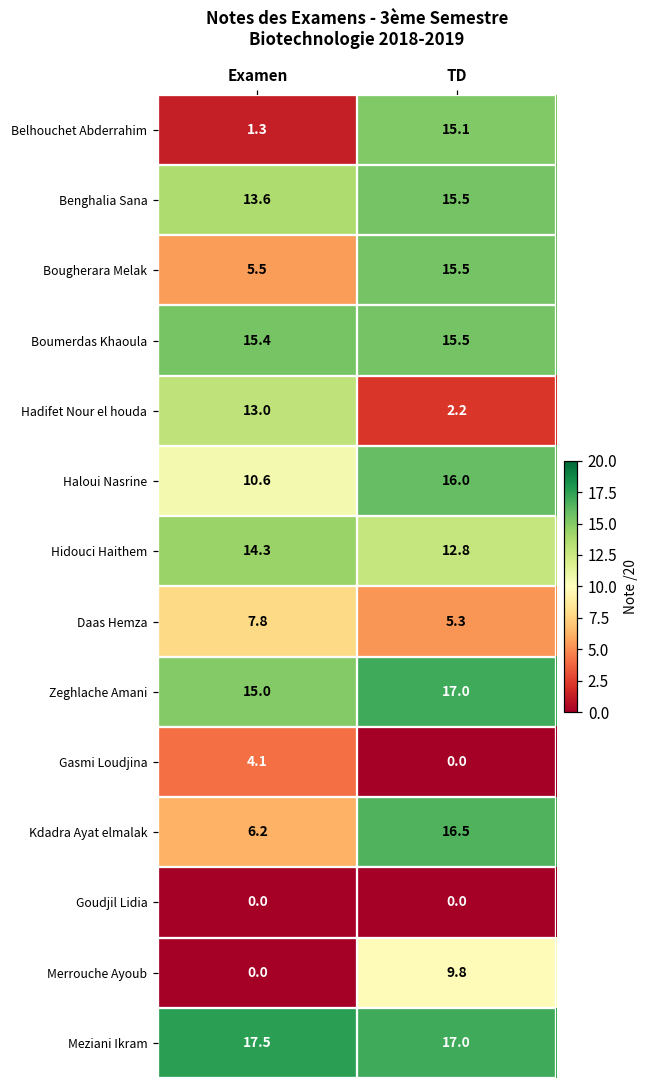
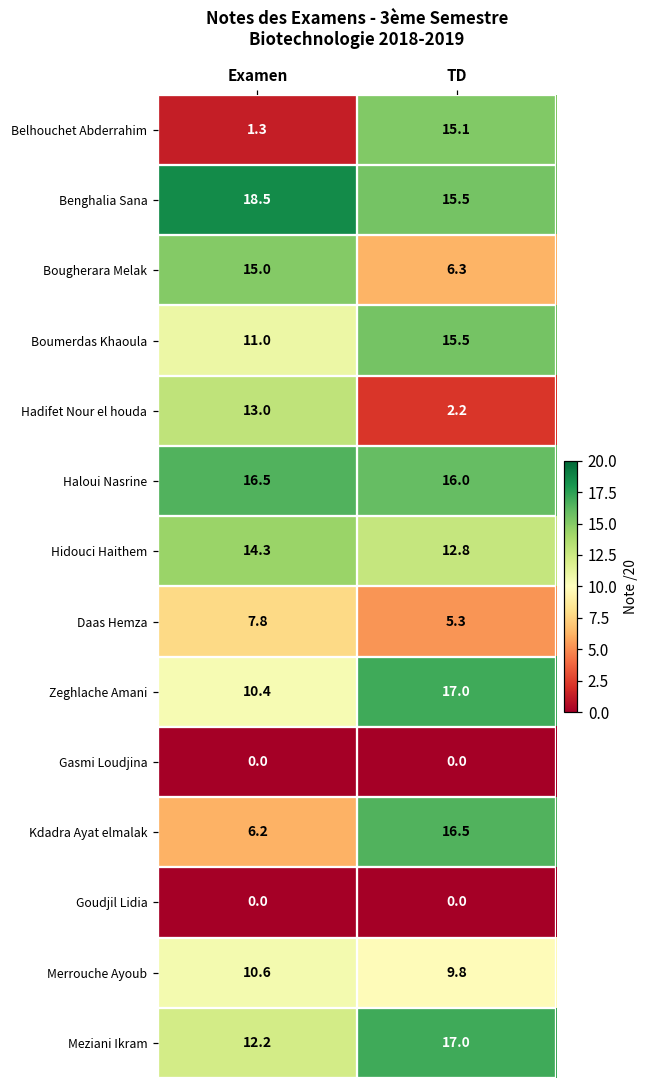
Benghalia Sana, Examen: 13.6 -> 18.5
Bougherara Melak, Examen: 5.5 -> 15.0
Bougherara Melak, TD: 15.5 -> 6.3
Boumerdas Khaoula, Examen: 15.4 -> 11.0
Haloui Nasrine, Examen: 10.6 -> 16.5
Zeghlache Amani, Examen: 15.0 -> 10.4
Gasmi Loudjina, Examen: 4.1 -> 0.0
Merrouche Ayoub, Examen: 0.0 -> 10.6
Meziani Ikram, Examen: 17.5 -> 12.2
